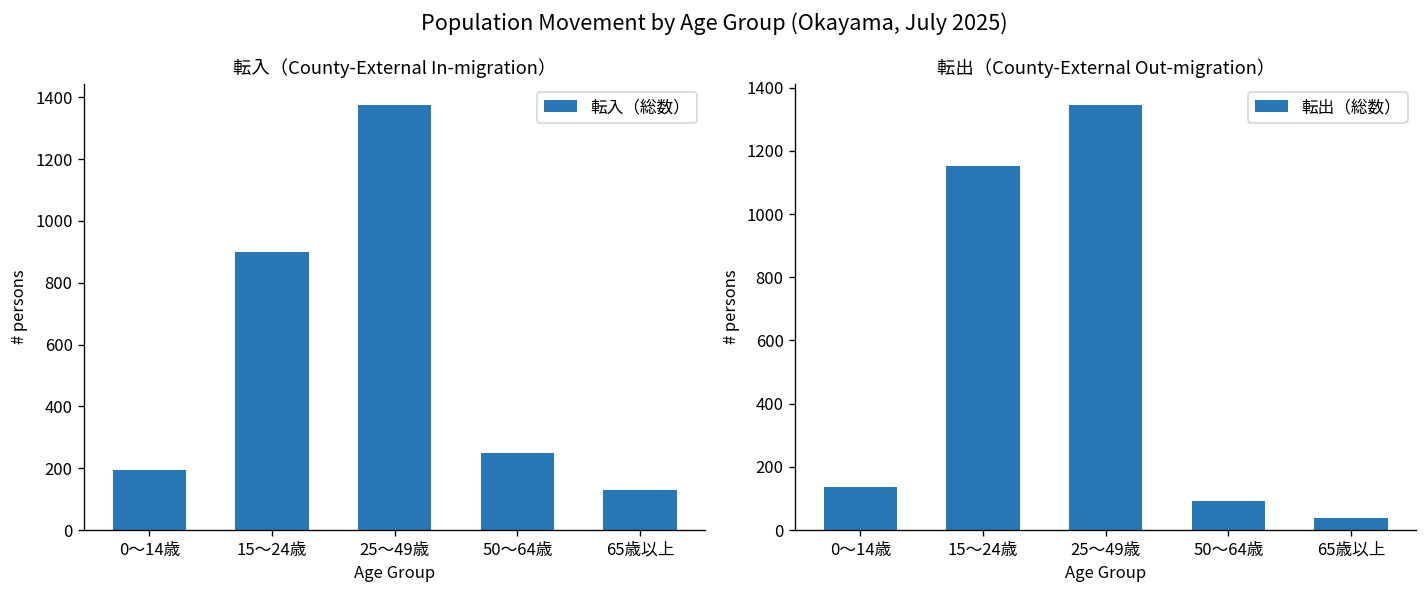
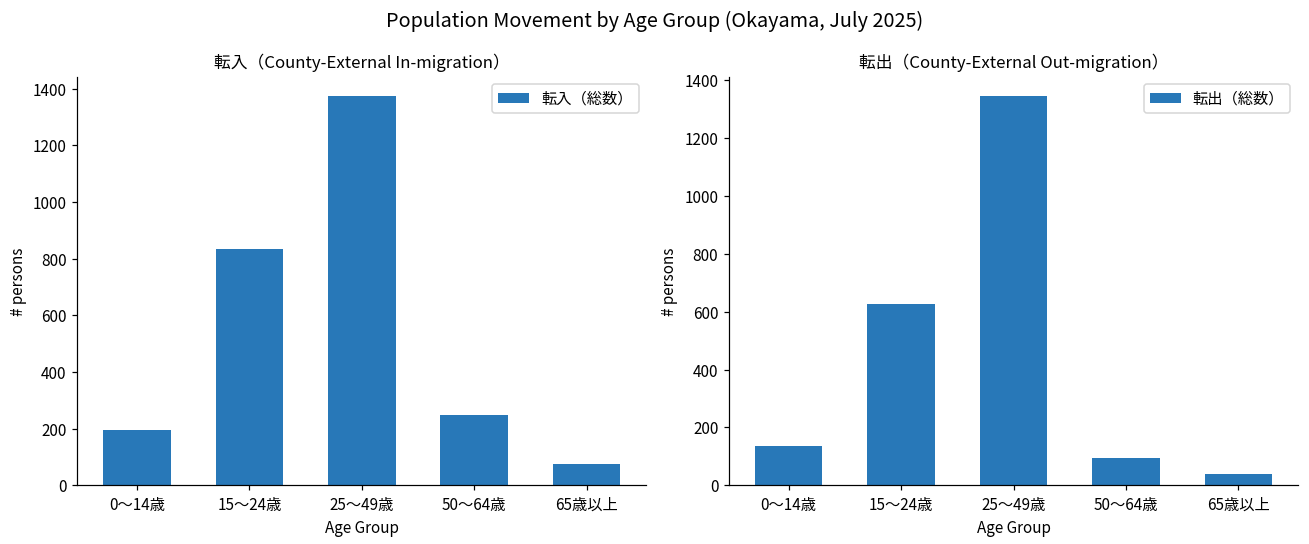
転入（County-External In-migration）, 15～24歳: 900 -> 830
転入（County-External In-migration）, 65歳以上: 130 -> 80
転出（County-External Out-migration）, 15～24歳: 1150 -> 630
